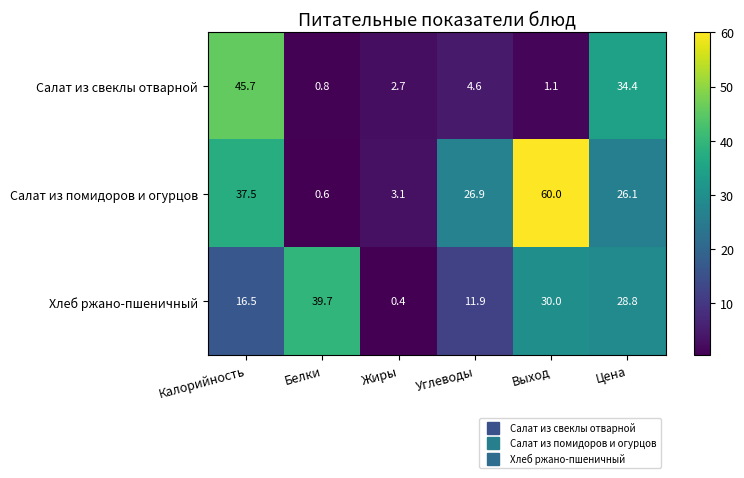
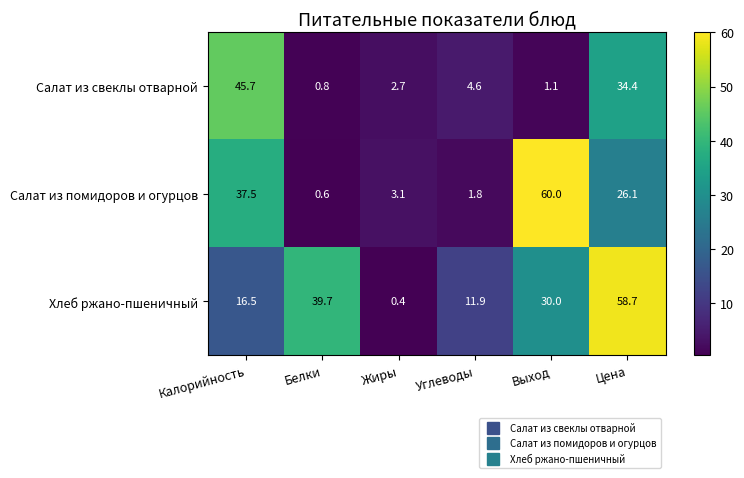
Салат из помидоров и огурцов, Углеводы: 26.9 -> 1.8
Хлеб ржано-пшеничный, Цена: 28.8 -> 58.7
